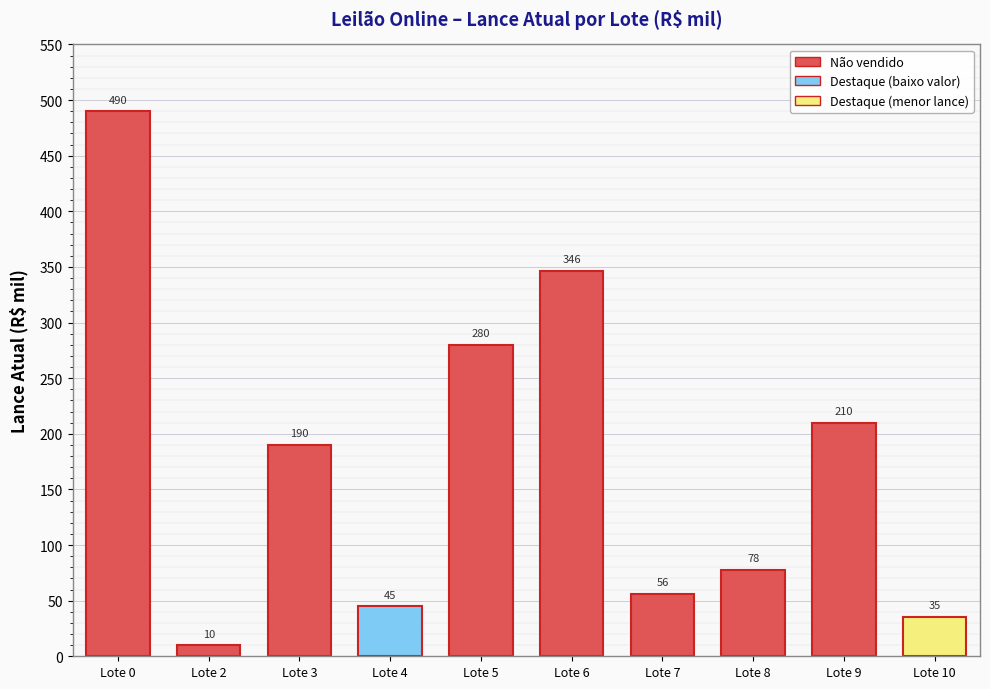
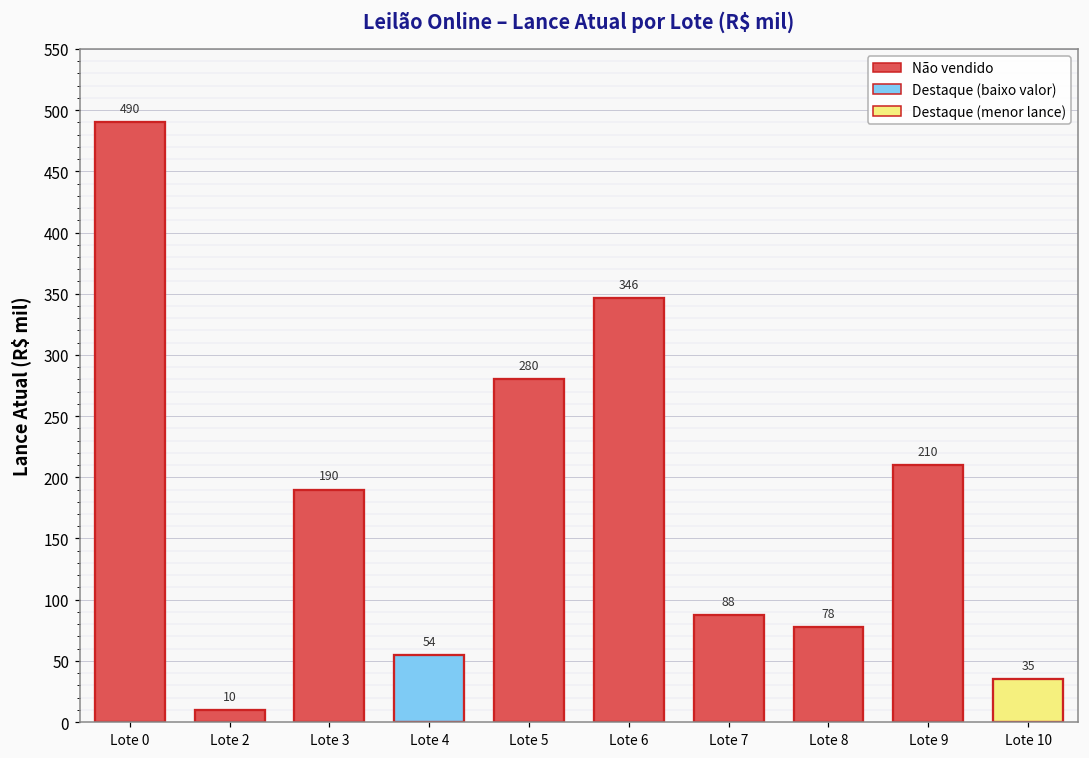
Lote 4: 45 -> 54
Lote 7: 56 -> 88
